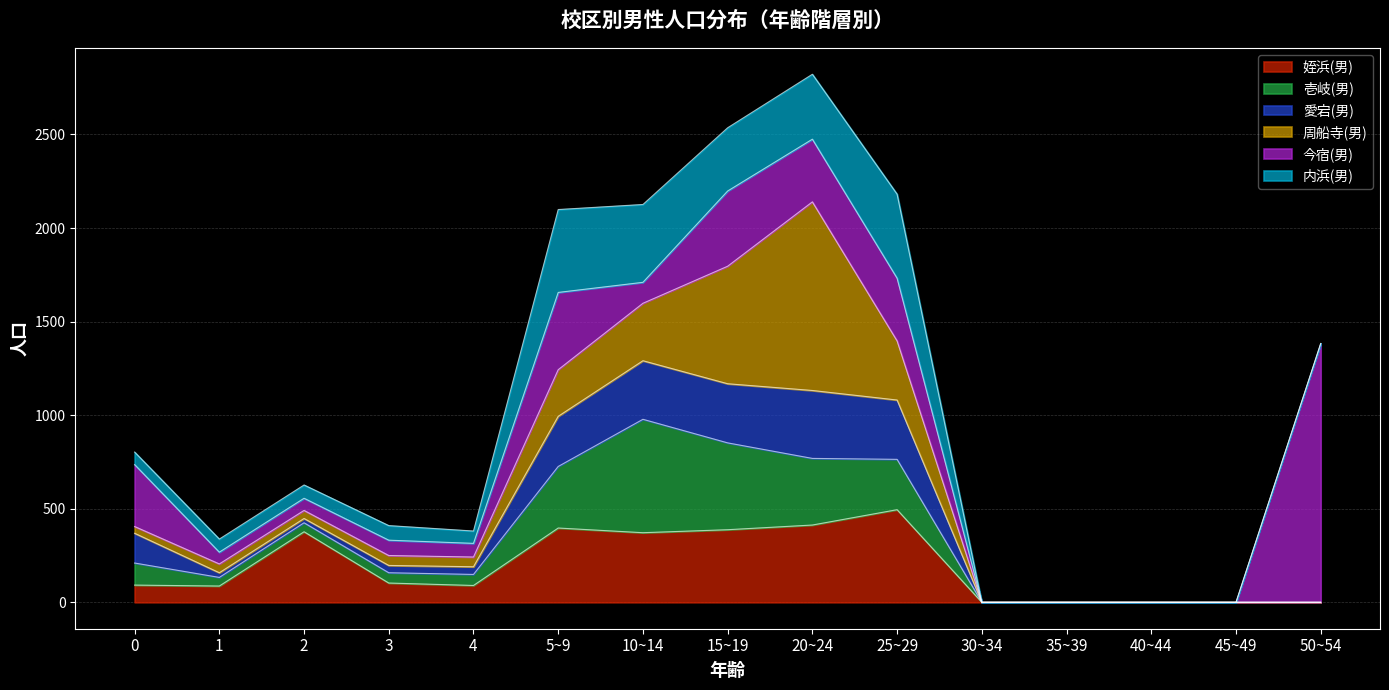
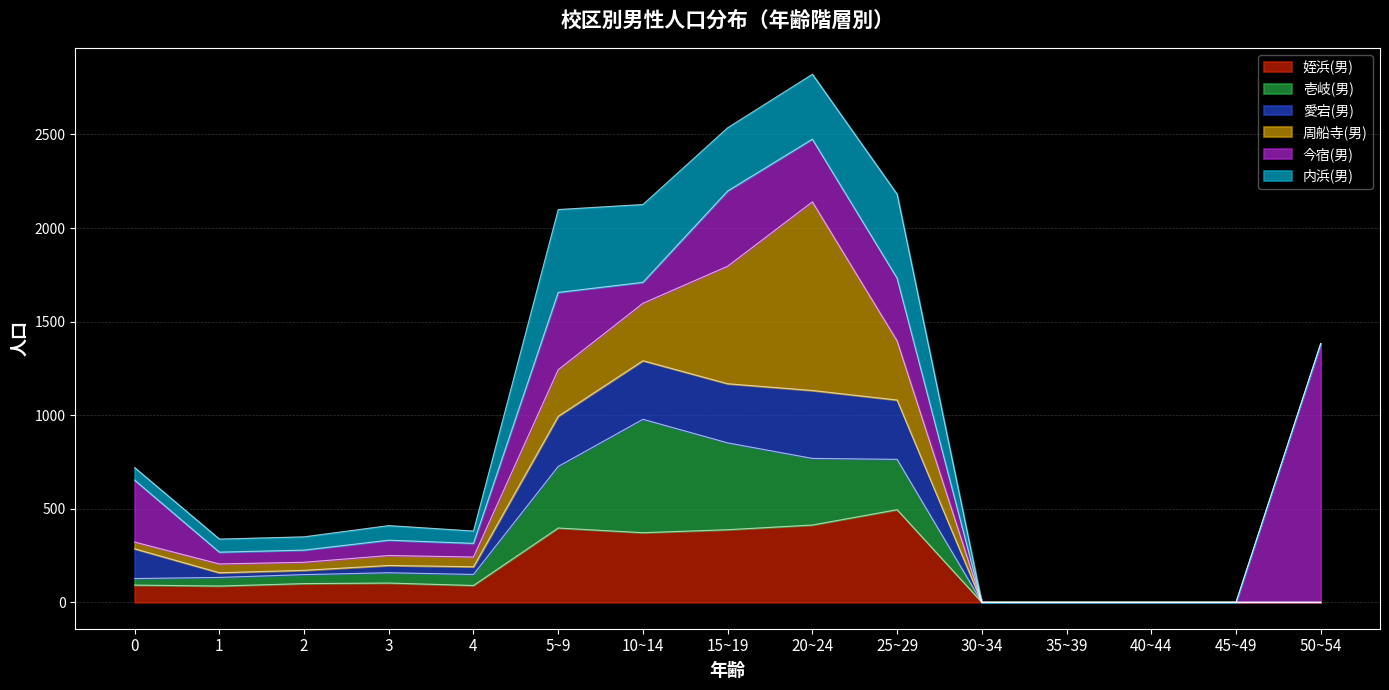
壱岐(男), 0: 120 -> 40
姪浜(男), 2: 380 -> 100
